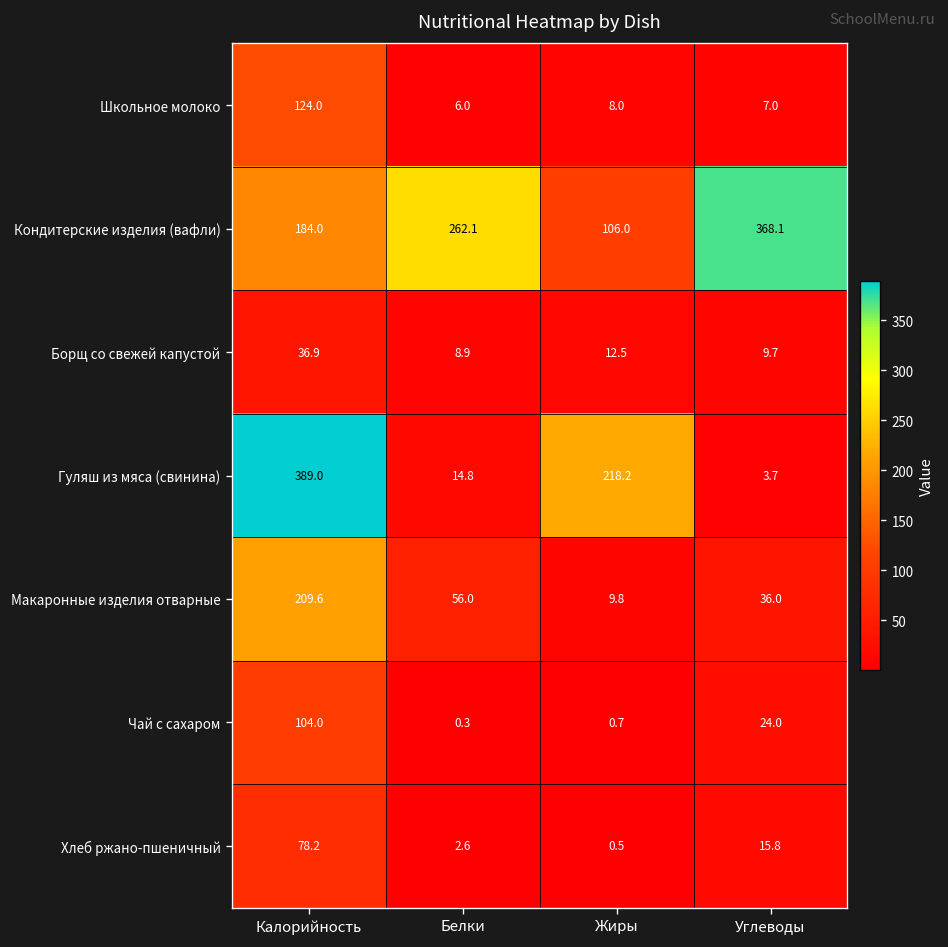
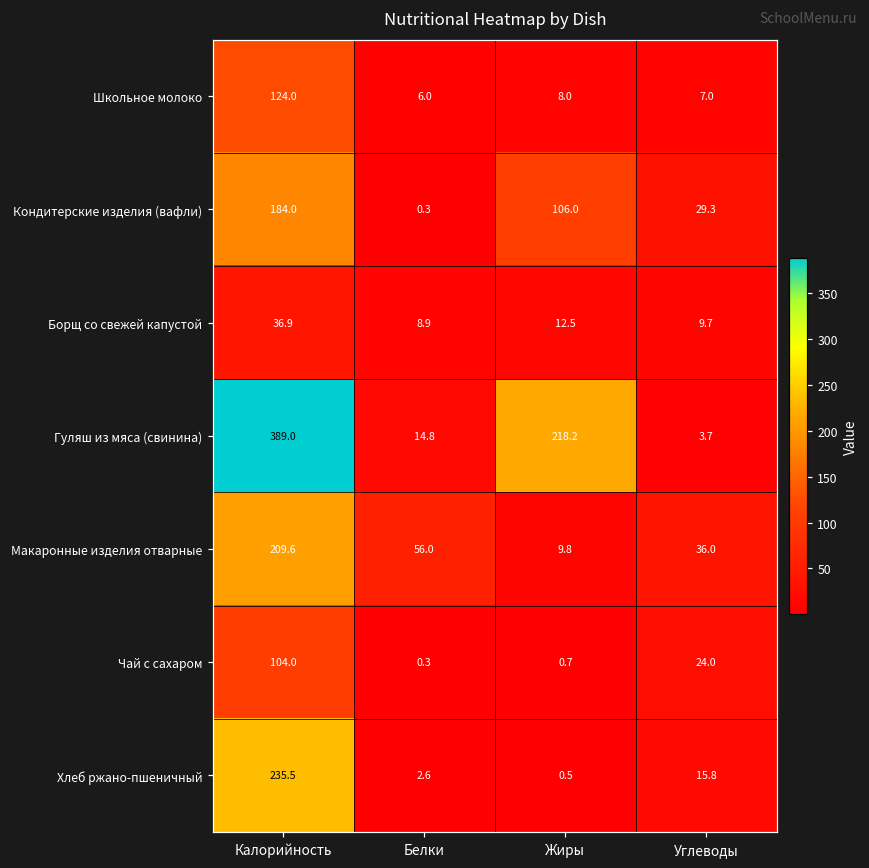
Кондитерские изделия (вафли), Белки: 262.1 -> 0.3
Кондитерские изделия (вафли), Углеводы: 368.1 -> 29.3
Хлеб ржано-пшеничный, Калорийность: 78.2 -> 235.5
